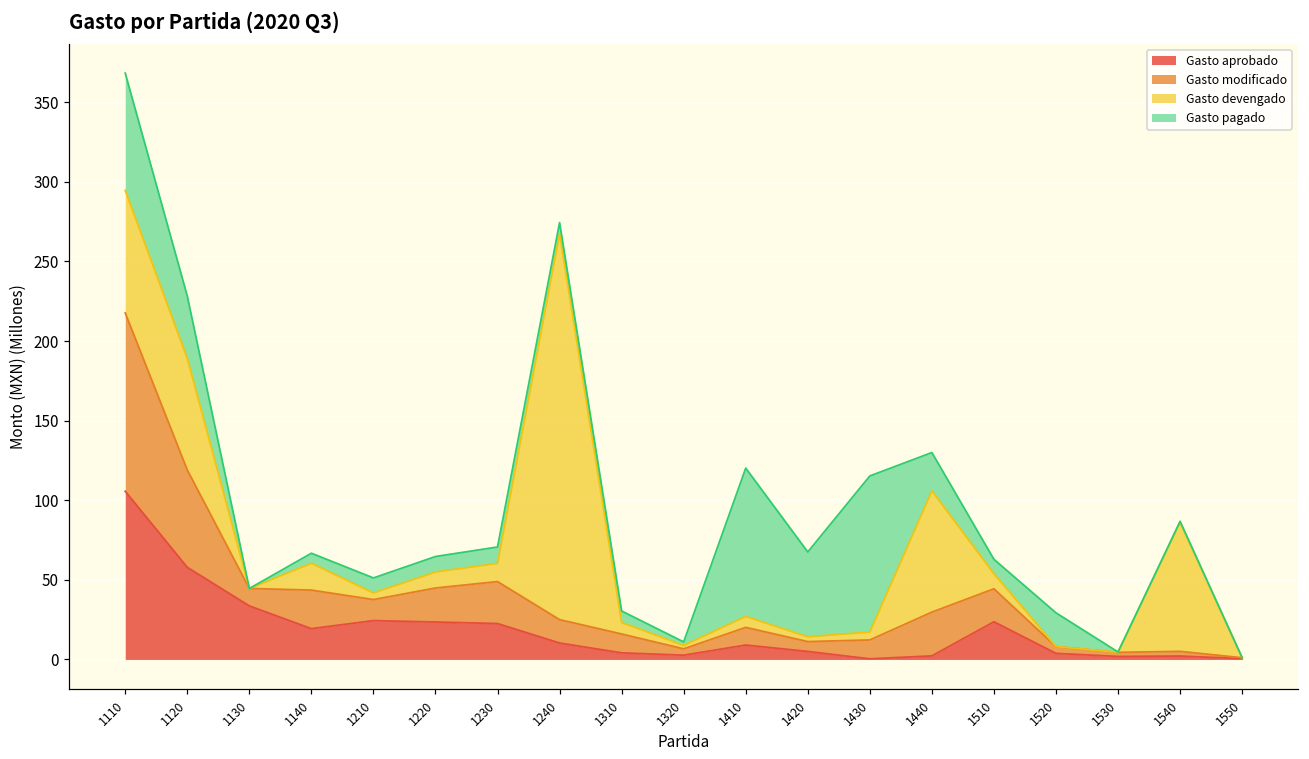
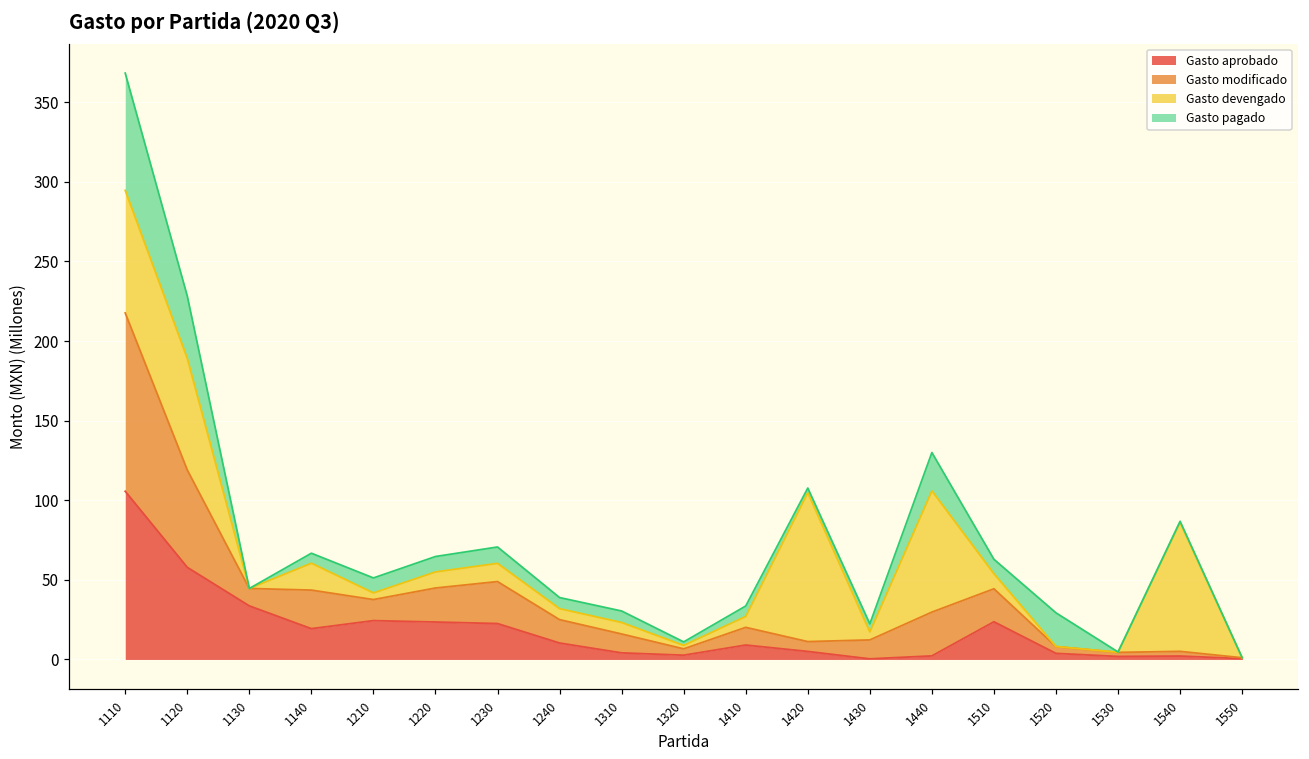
Gasto devengado, 1240: 242 -> 7
Gasto pagado, 1410: 93 -> 7
Gasto devengado, 1420: 3 -> 94
Gasto pagado, 1420: 53 -> 3
Gasto pagado, 1430: 98 -> 5
